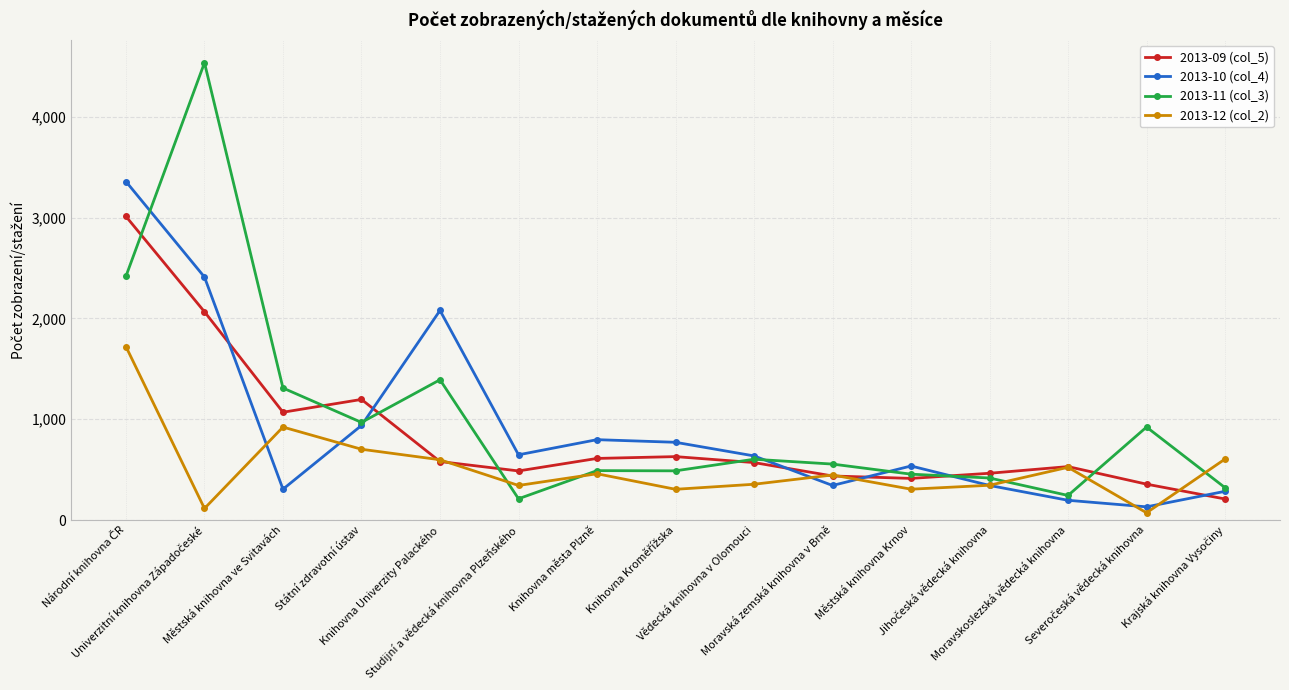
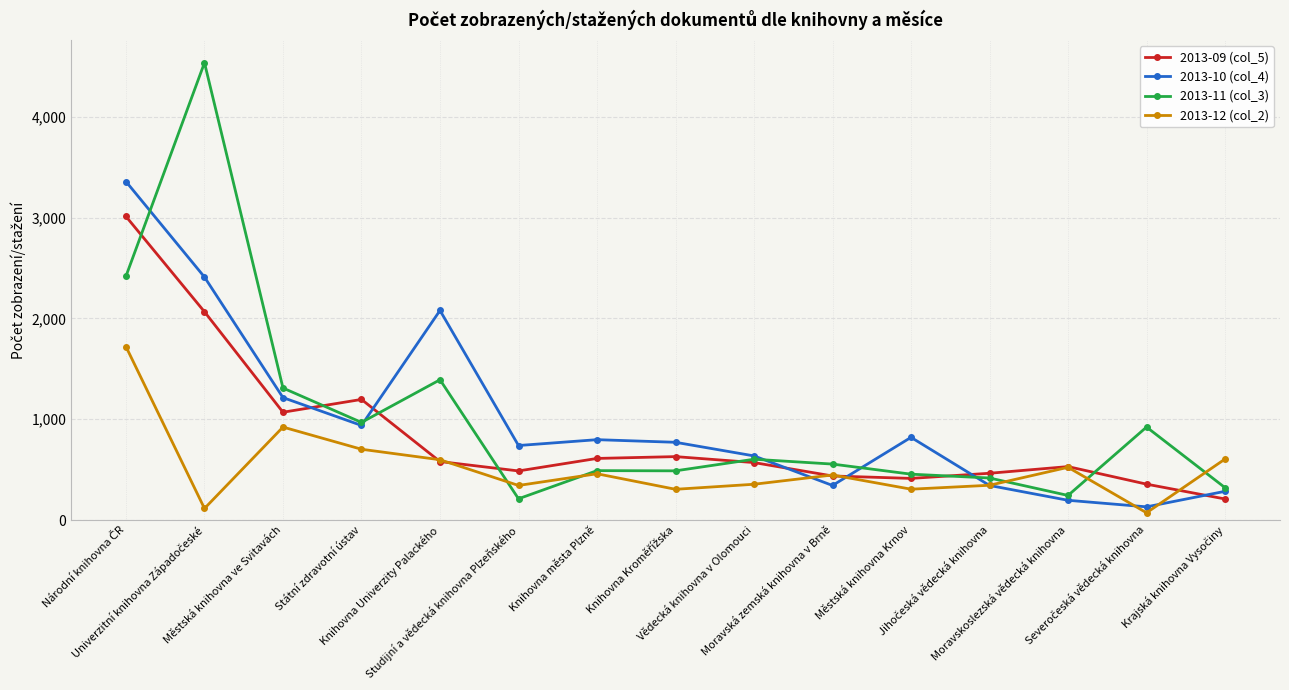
2013-10 (col_4), Městská knihovna ve Svitavách: 310 -> 1,220
2013-10 (col_4), Studijní a vědecká knihovna Plzeňského: 650 -> 740
2013-10 (col_4), Městská knihovna Krnov: 540 -> 820
